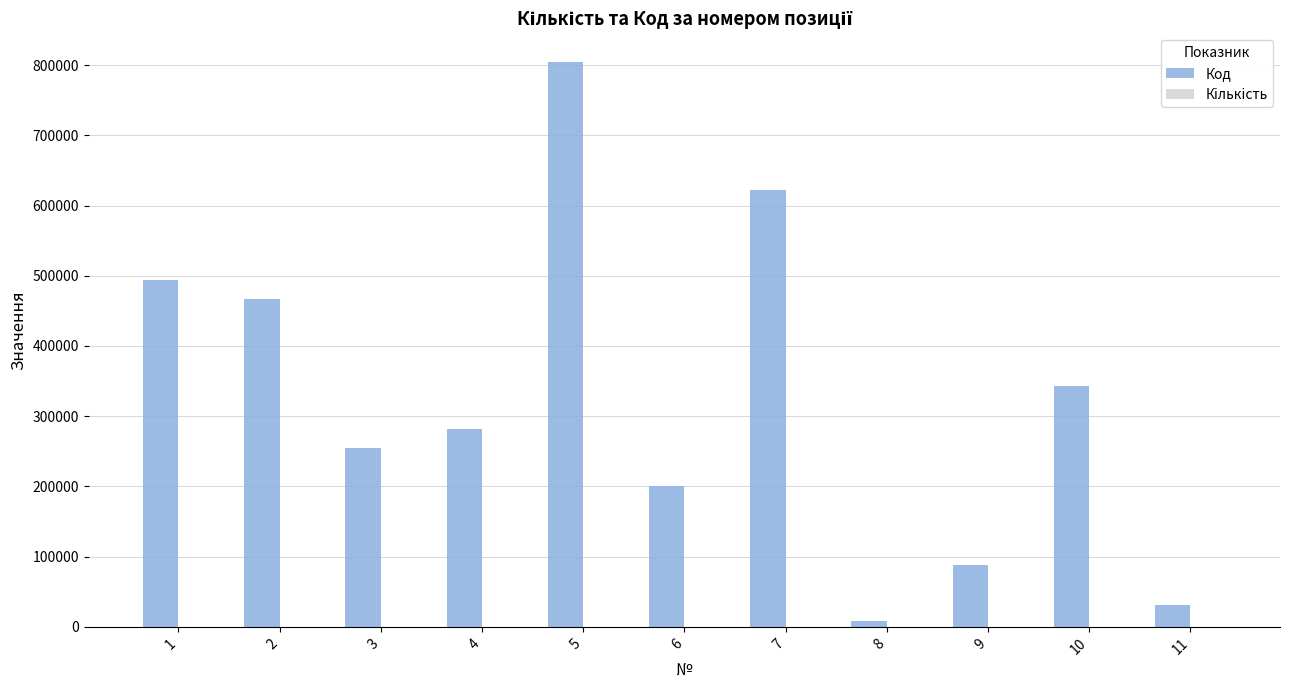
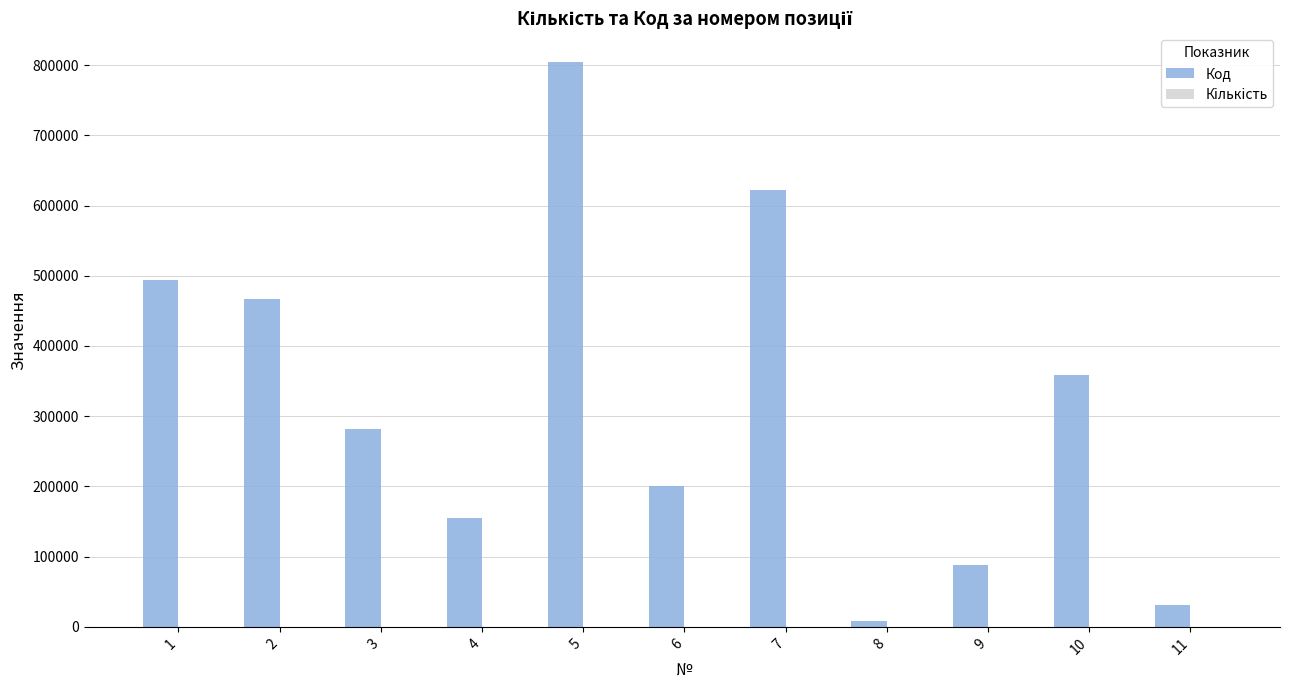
Код, 3: 250000 -> 280000
Код, 4: 280000 -> 150000
Код, 10: 340000 -> 360000
